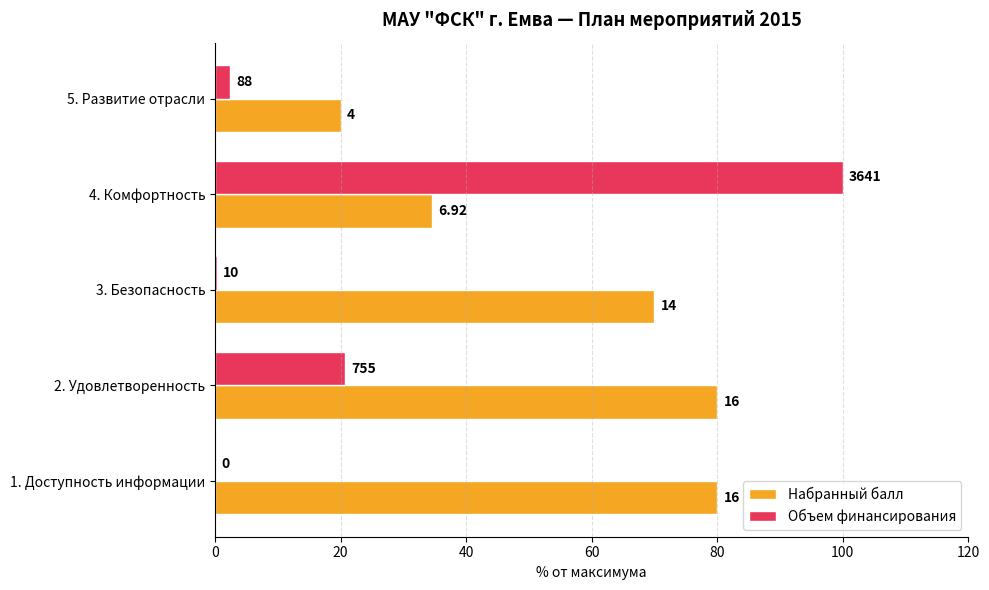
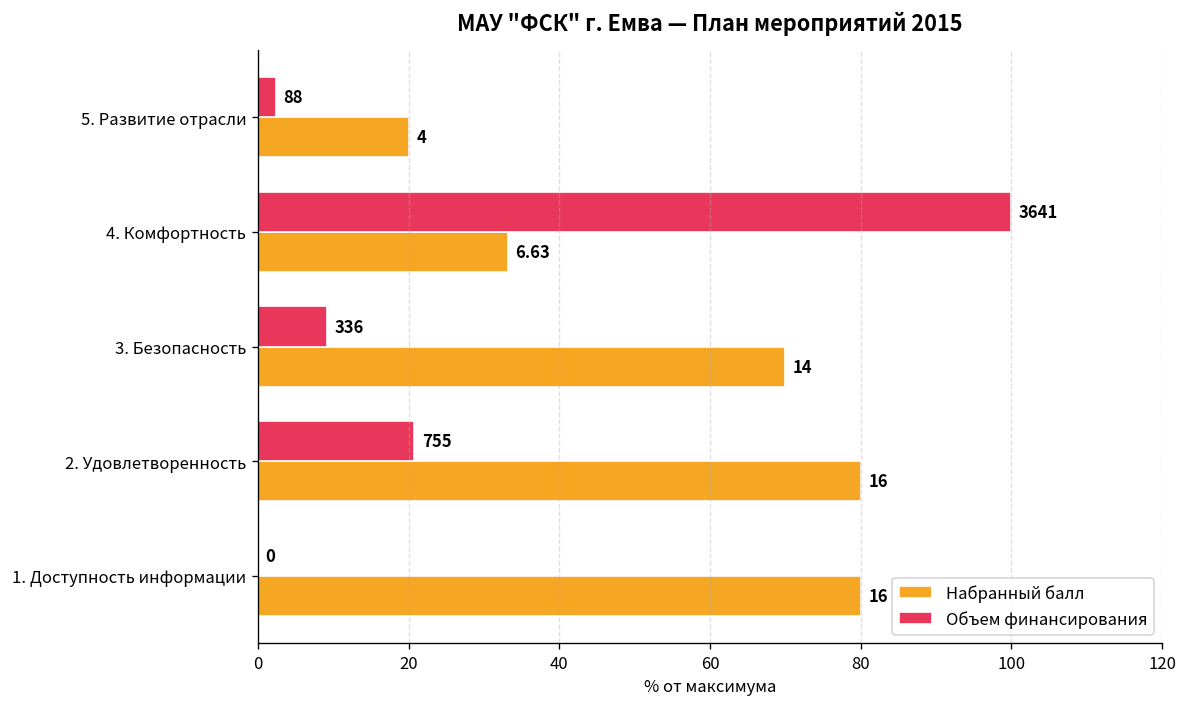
Набранный балл, 4. Комфортность: 6.92 -> 6.63
Объем финансирования, 3. Безопасность: 10 -> 336
